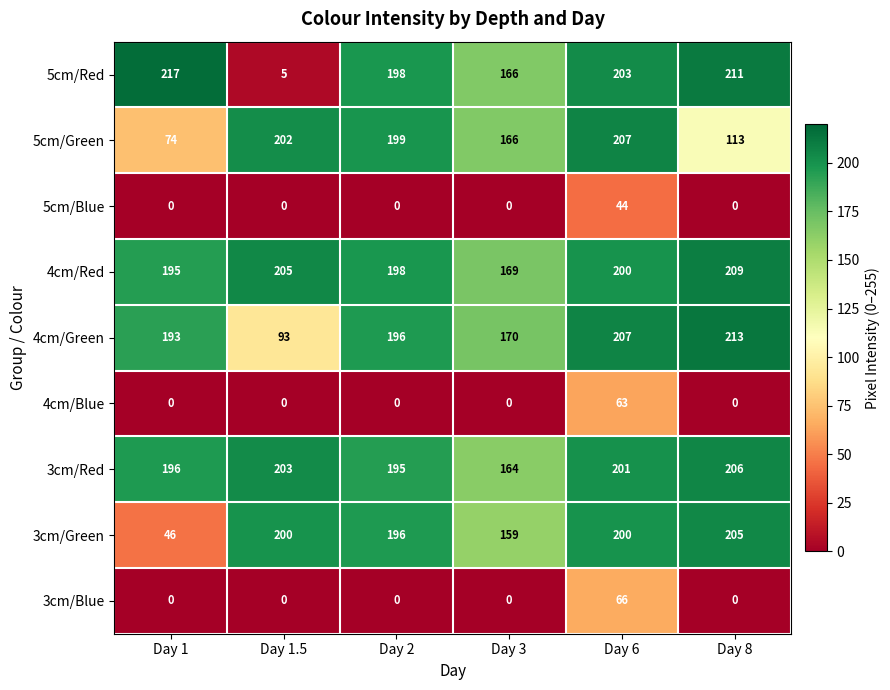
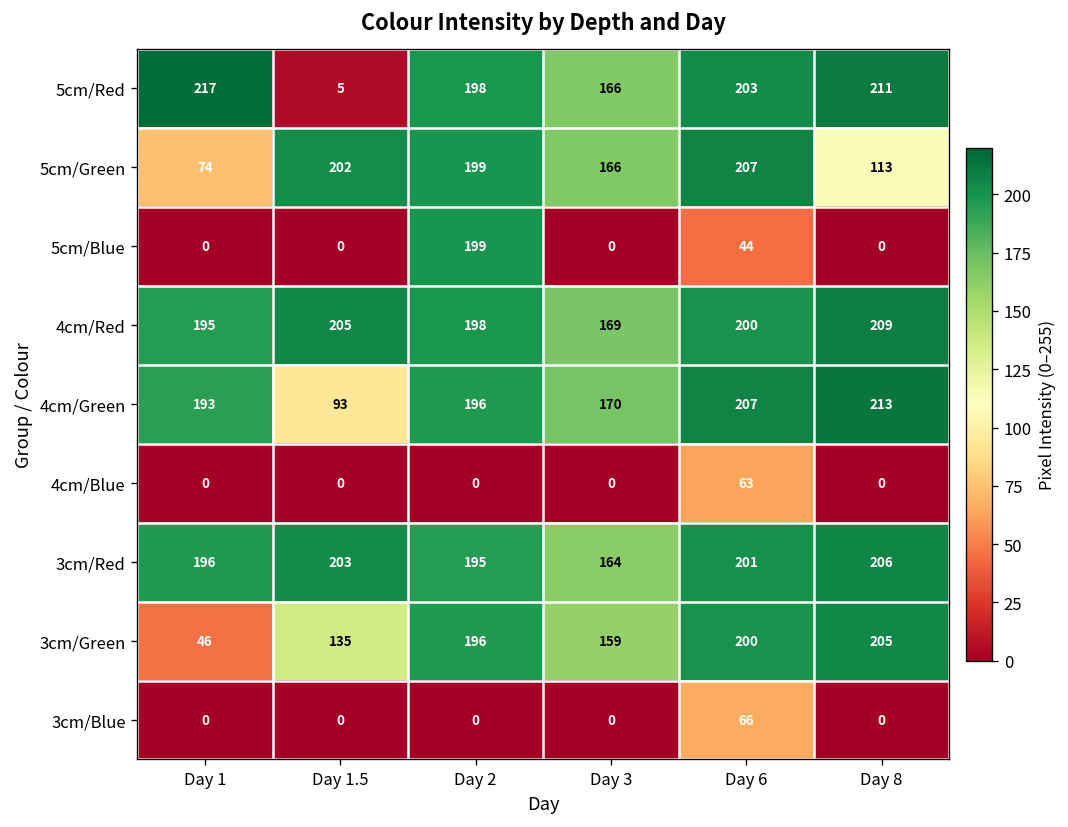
5cm/Blue, Day 2: 0 -> 199
3cm/Green, Day 1.5: 200 -> 135
